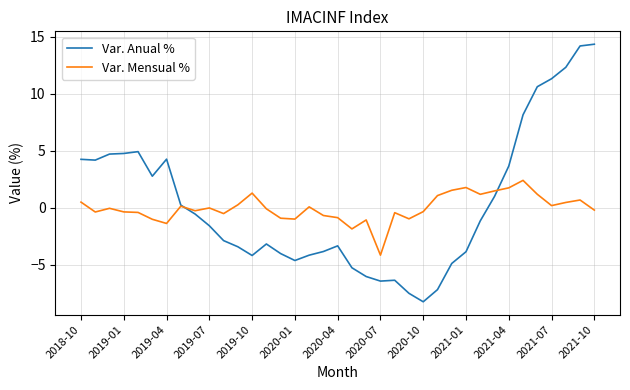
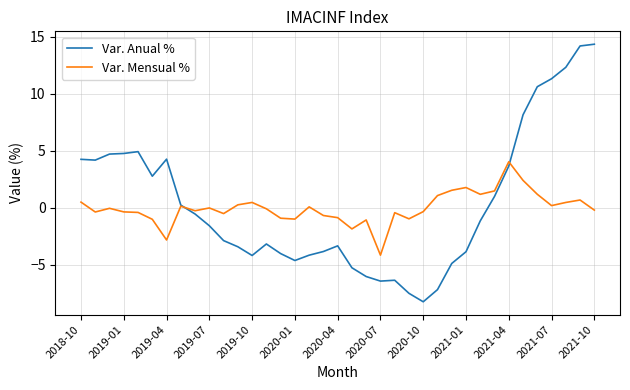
Var. Mensual %, 2019-04: -1.4 -> -2.8
Var. Mensual %, 2019-10: 1.3 -> 0.5
Var. Mensual %, 2021-04: 1.7 -> 4.0
